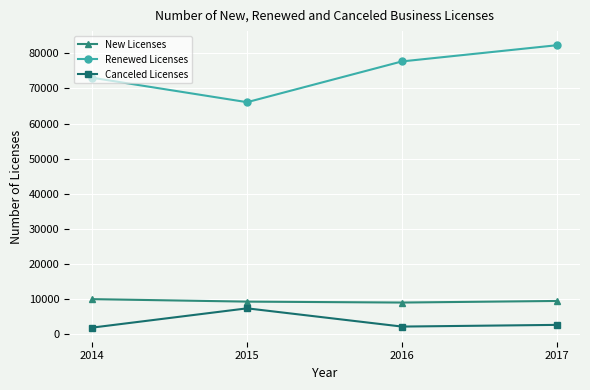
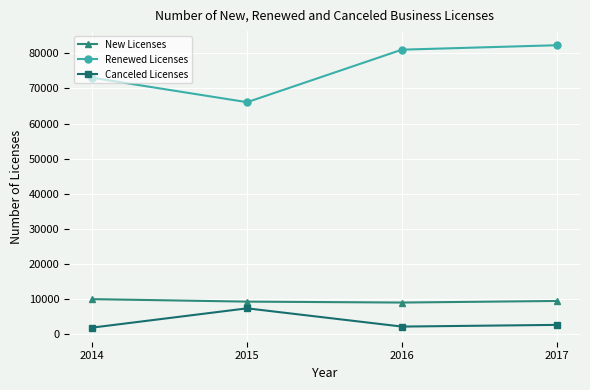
Renewed Licenses, 2016: 78000 -> 81000
